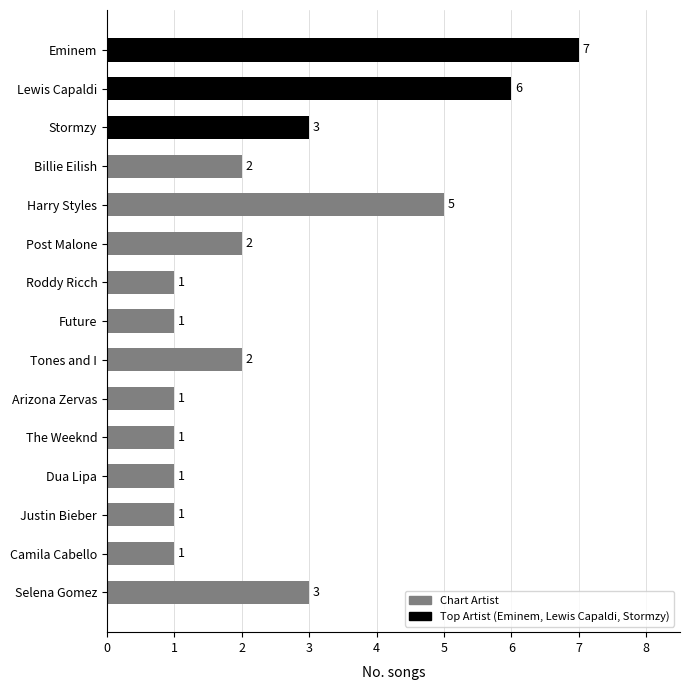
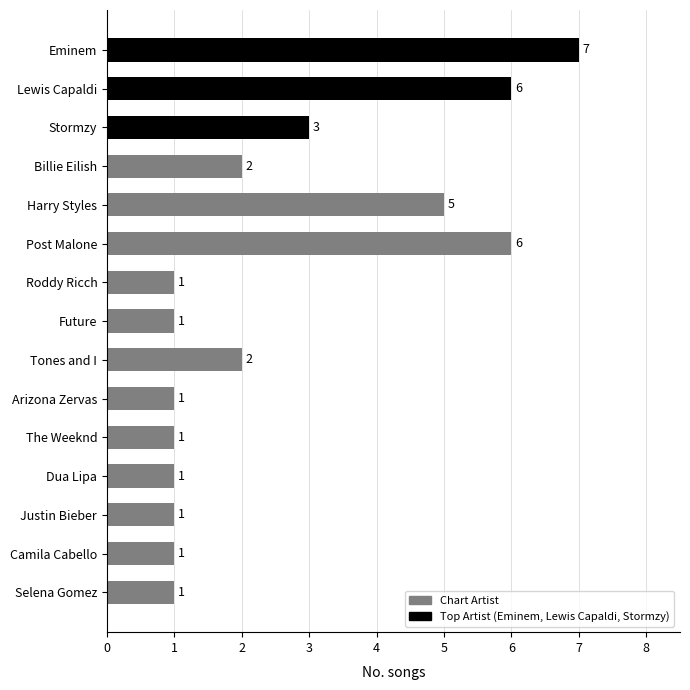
Post Malone: 2 -> 6
Selena Gomez: 3 -> 1
